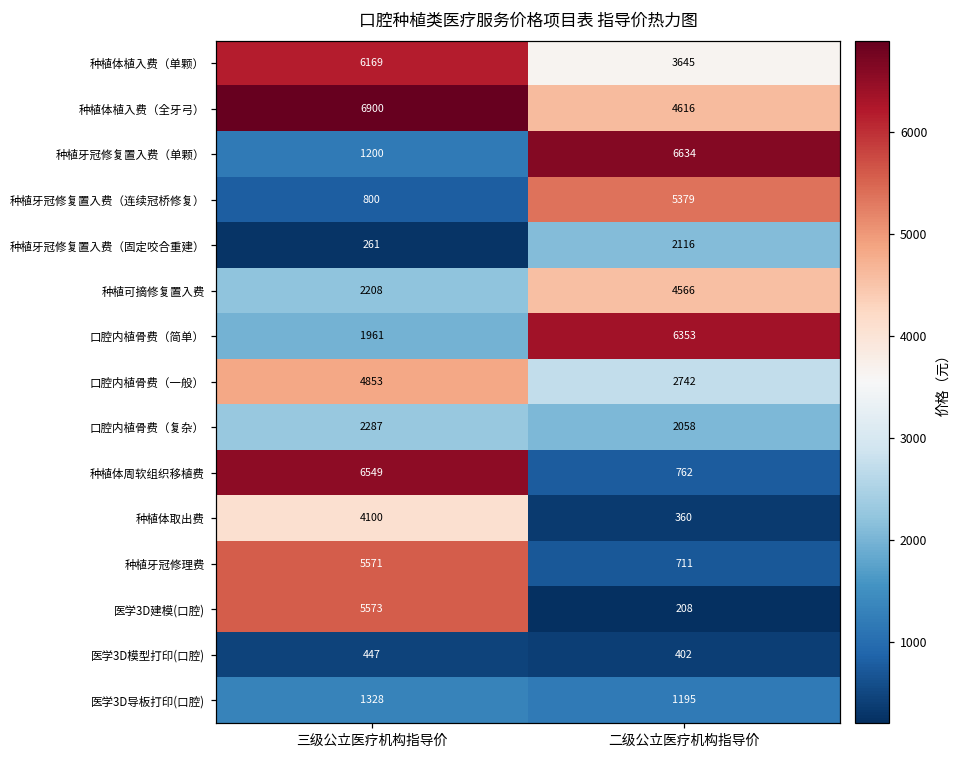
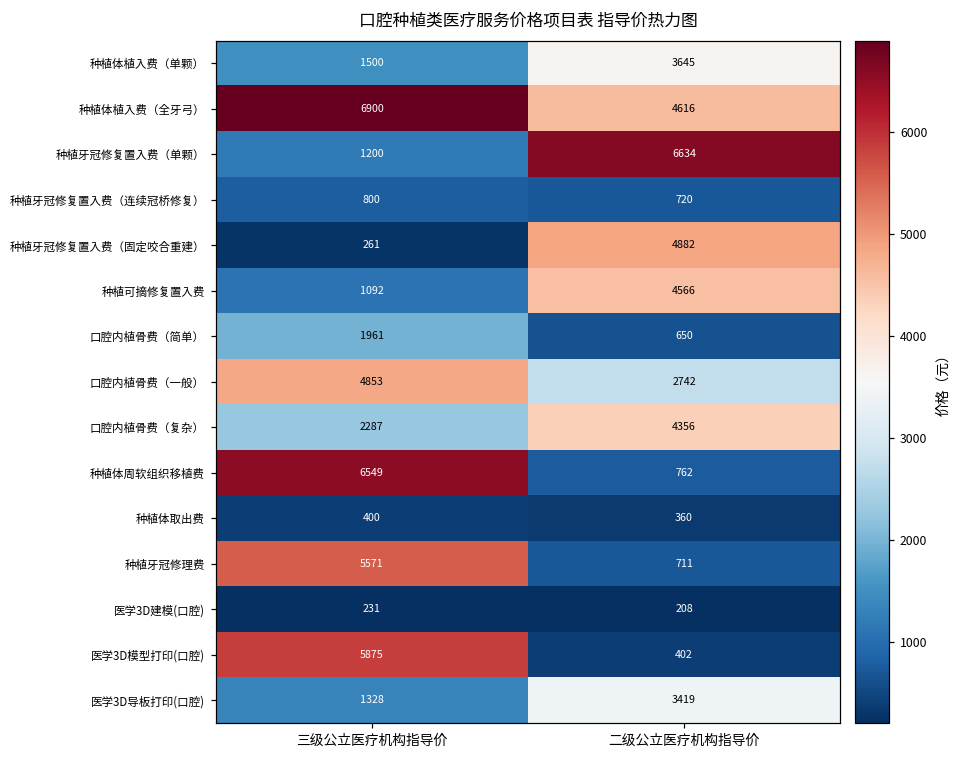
种植体植入费（单颗）, 三级公立医疗机构指导价: 6169 -> 1500
种植牙冠修复置入费（连续冠桥修复）, 二级公立医疗机构指导价: 5379 -> 720
种植牙冠修复置入费（固定咬合重建）, 二级公立医疗机构指导价: 2116 -> 4882
种植可摘修复置入费, 三级公立医疗机构指导价: 2208 -> 1092
口腔内植骨费（简单）, 二级公立医疗机构指导价: 6353 -> 650
口腔内植骨费（复杂）, 二级公立医疗机构指导价: 2058 -> 4356
种植体取出费, 三级公立医疗机构指导价: 4100 -> 400
医学3D建模(口腔), 三级公立医疗机构指导价: 5573 -> 231
医学3D模型打印(口腔), 三级公立医疗机构指导价: 447 -> 5875
医学3D导板打印(口腔), 二级公立医疗机构指导价: 1195 -> 3419
